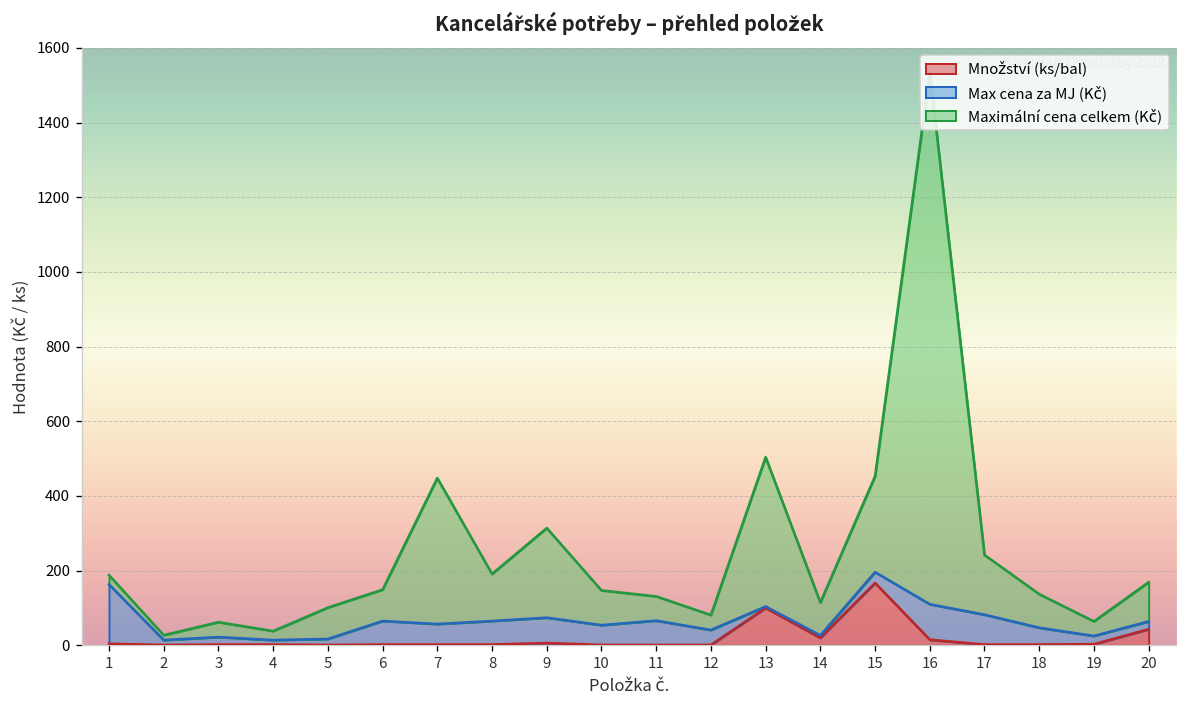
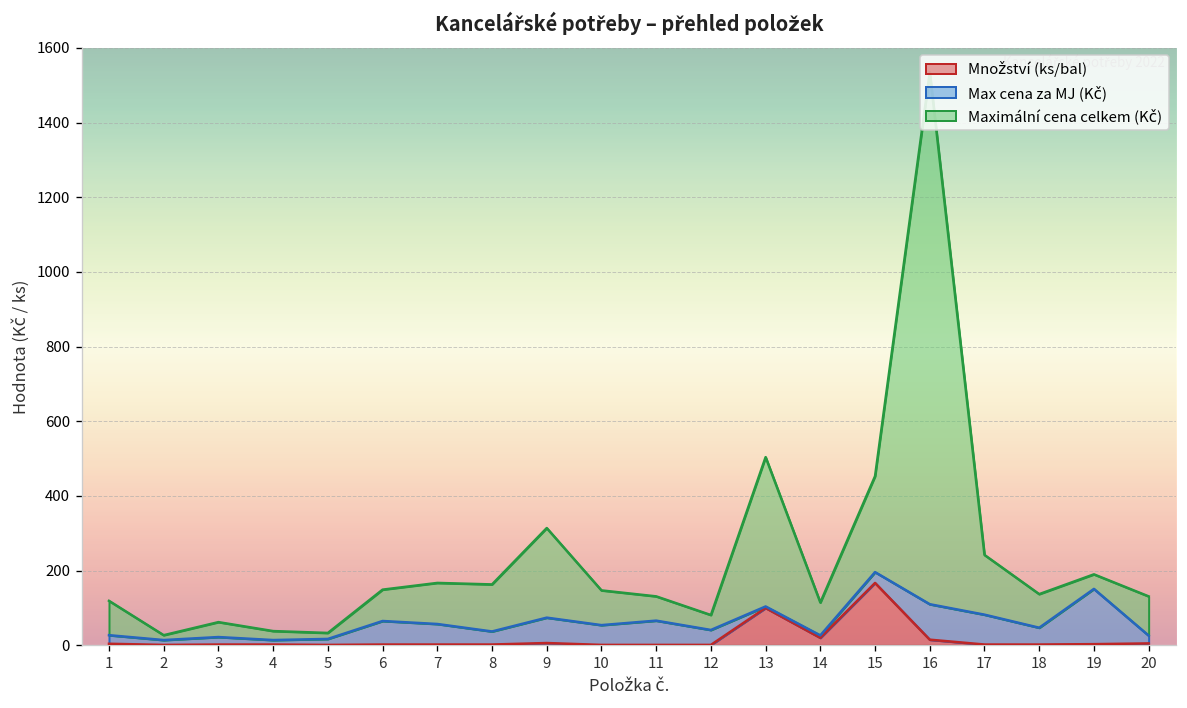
Max cena za MJ (Kč), 1: 160 -> 20
Maximální cena celkem (Kč), 1: 30 -> 90
Maximální cena celkem (Kč), 5: 80 -> 20
Maximální cena celkem (Kč), 7: 390 -> 110
Max cena za MJ (Kč), 8: 60 -> 40
Max cena za MJ (Kč), 19: 20 -> 150
Množství (ks/bal), 20: 40 -> 10
